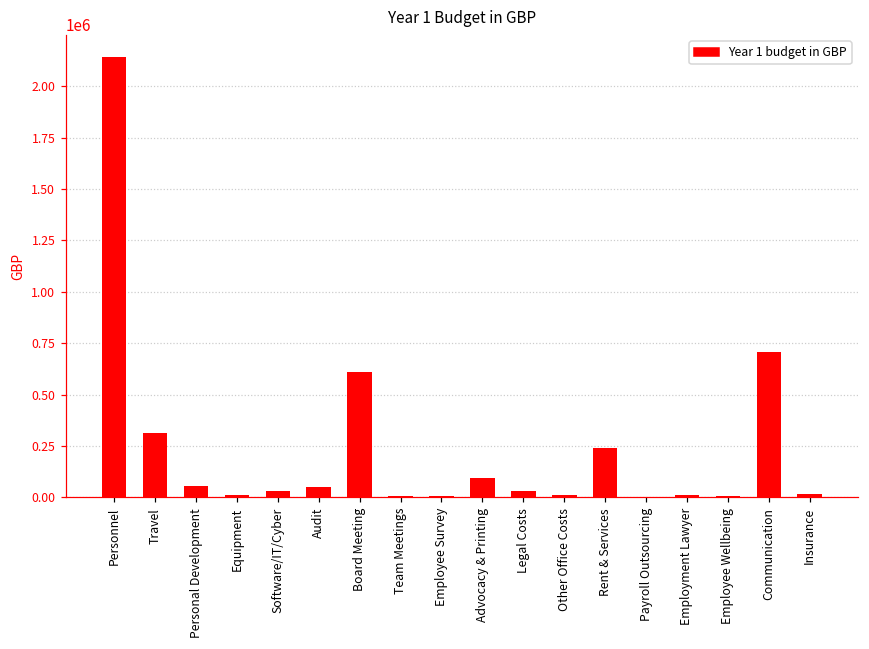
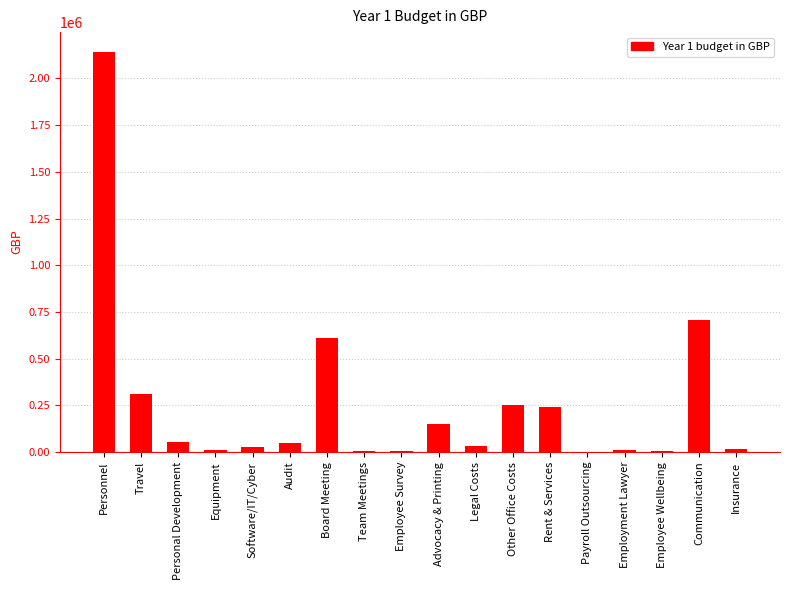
Advocacy & Printing: 90000 -> 150000
Other Office Costs: 10000 -> 250000
